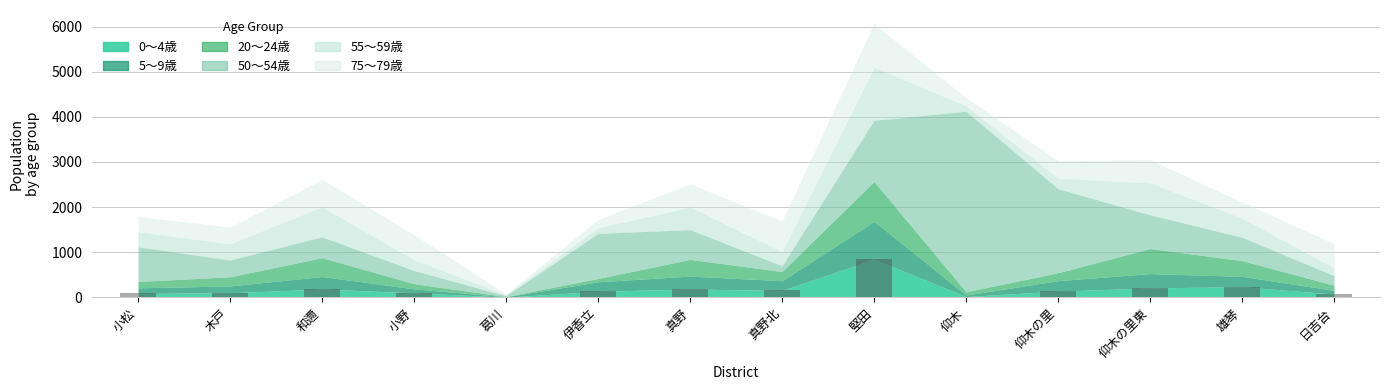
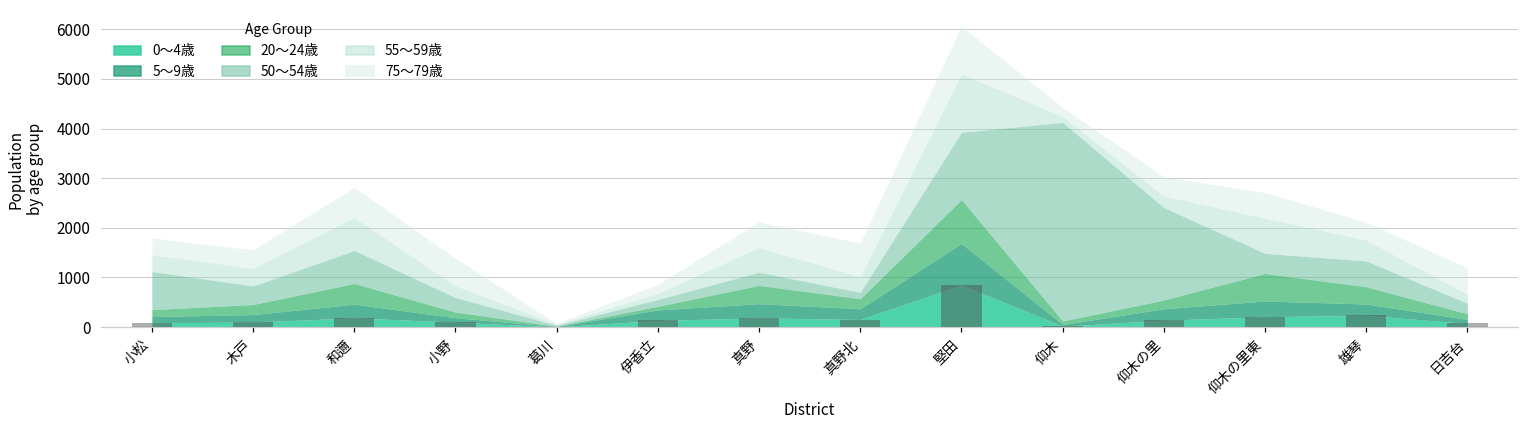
50～54歳, 和邇: 500 -> 700
50～54歳, 伊香立: 1000 -> 100
50～54歳, 真野: 700 -> 300
50～54歳, 仰木の里東: 700 -> 400
